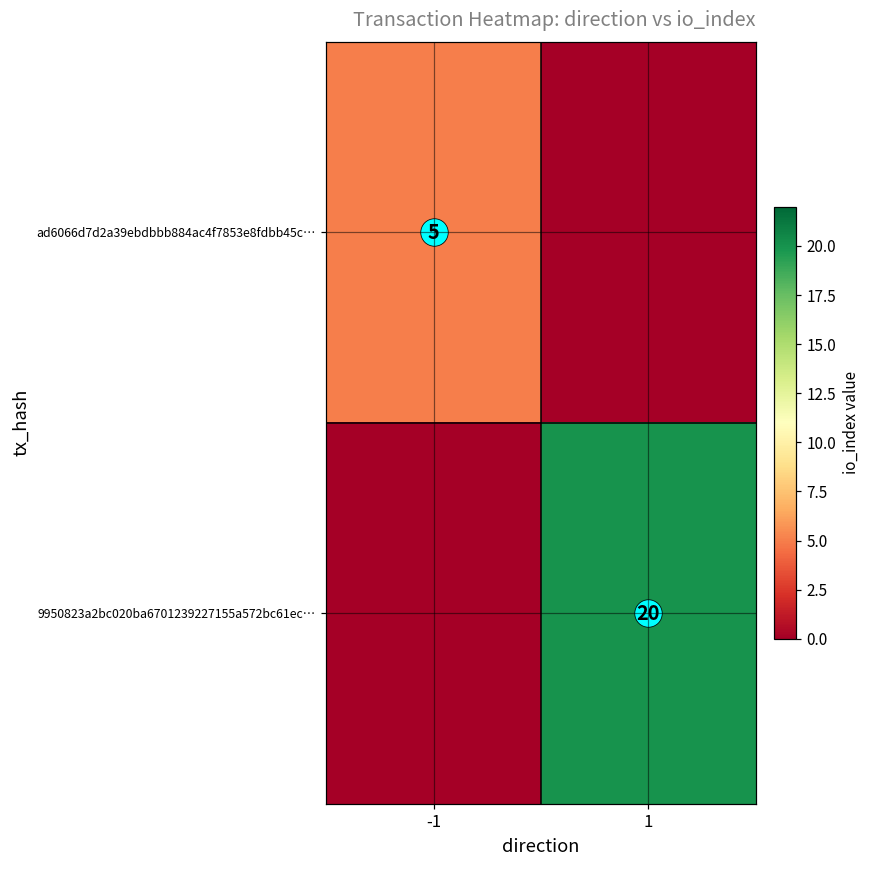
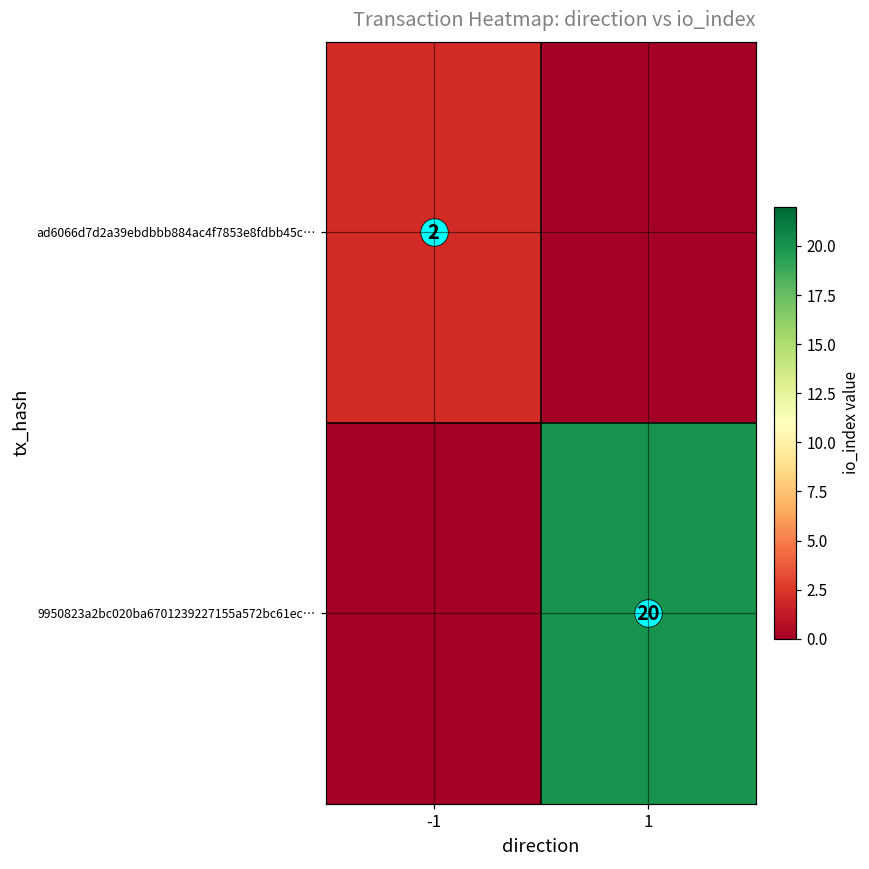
ad6066d7d2a39ebdbbb884ac4f7853e8fdbb45c…, -1: 5 -> 2
